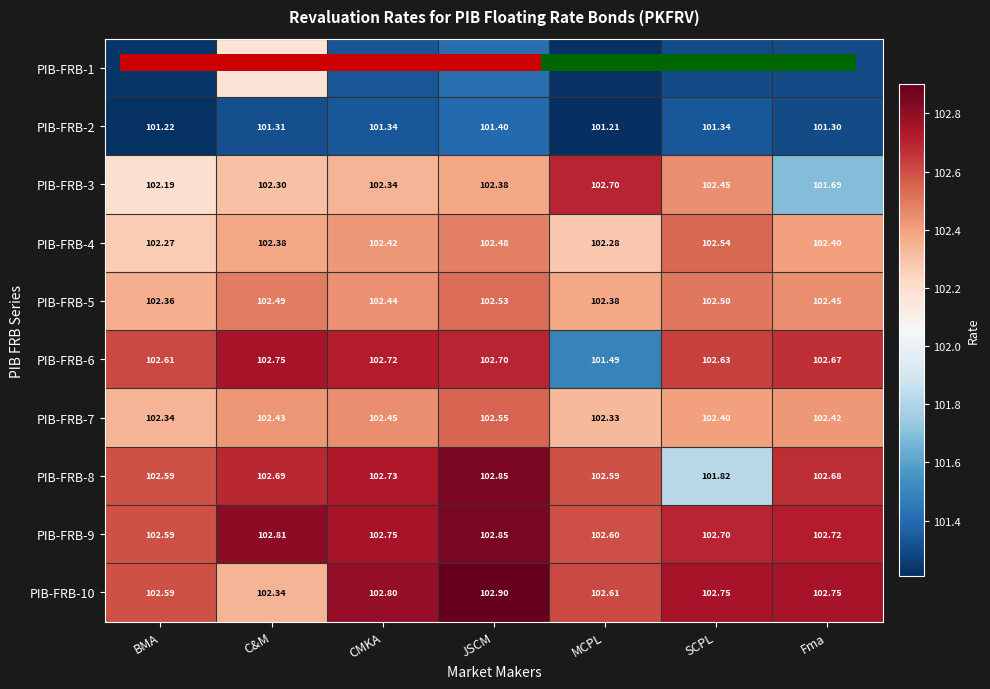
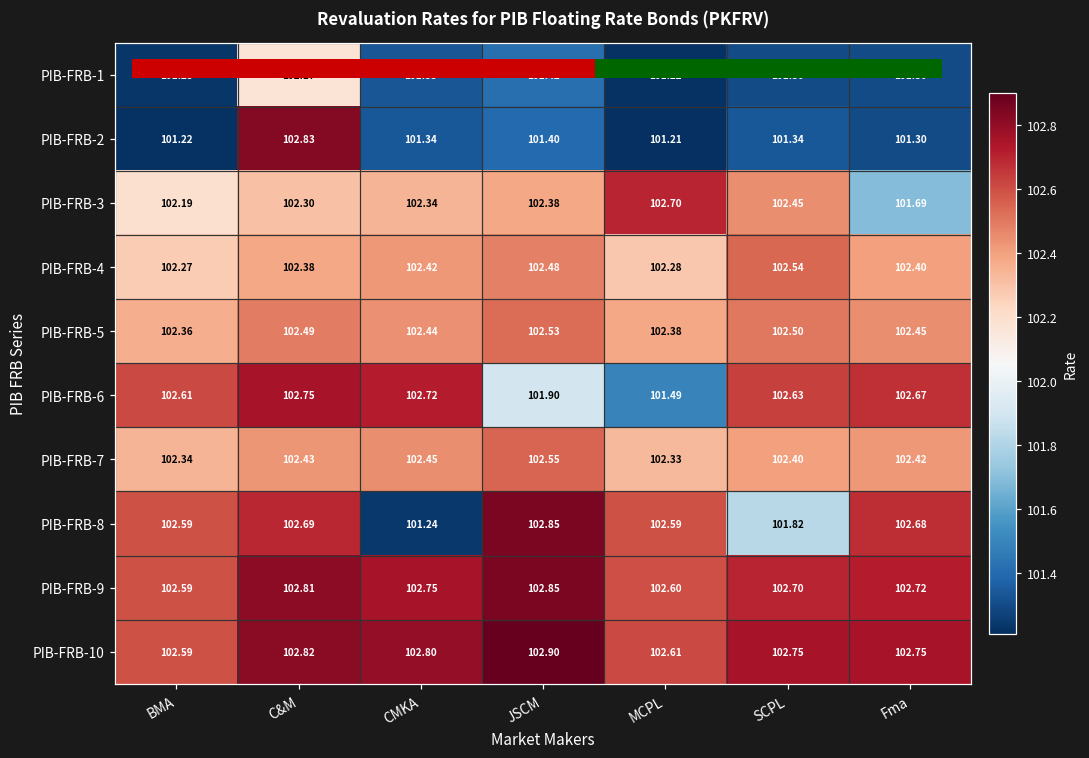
Revaluation Rates for PIB Floating Rate Bonds (PKFRV), PIB-FRB-2, C&M: 101.31 -> 102.83
Revaluation Rates for PIB Floating Rate Bonds (PKFRV), PIB-FRB-6, JSCM: 102.70 -> 101.90
Revaluation Rates for PIB Floating Rate Bonds (PKFRV), PIB-FRB-8, CMKA: 102.73 -> 101.24
Revaluation Rates for PIB Floating Rate Bonds (PKFRV), PIB-FRB-10, C&M: 102.34 -> 102.82
